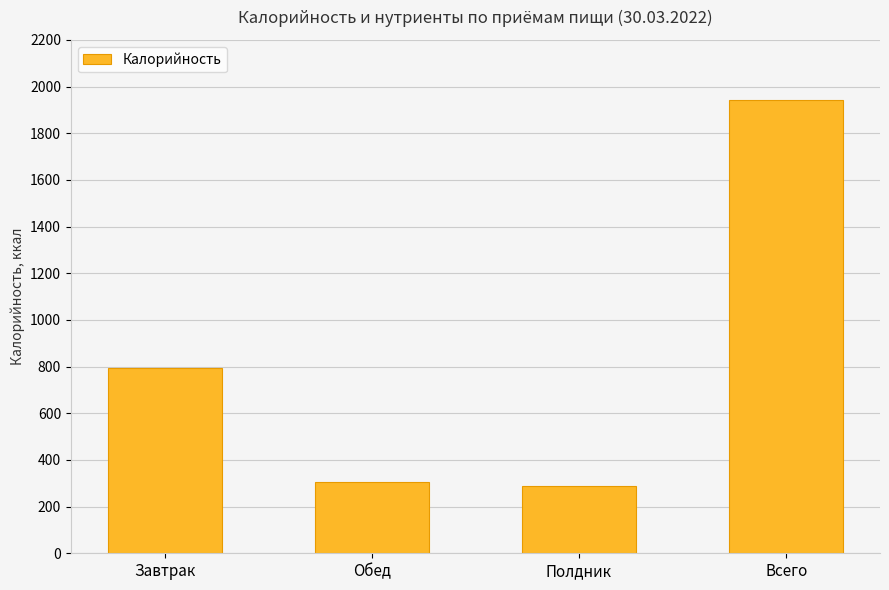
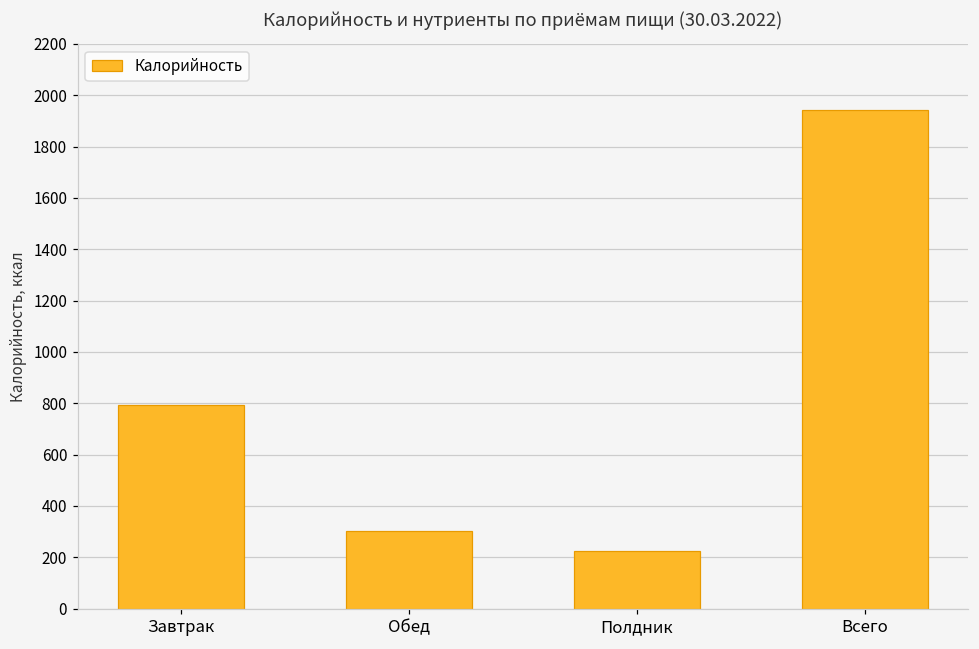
Полдник: 290 -> 220
